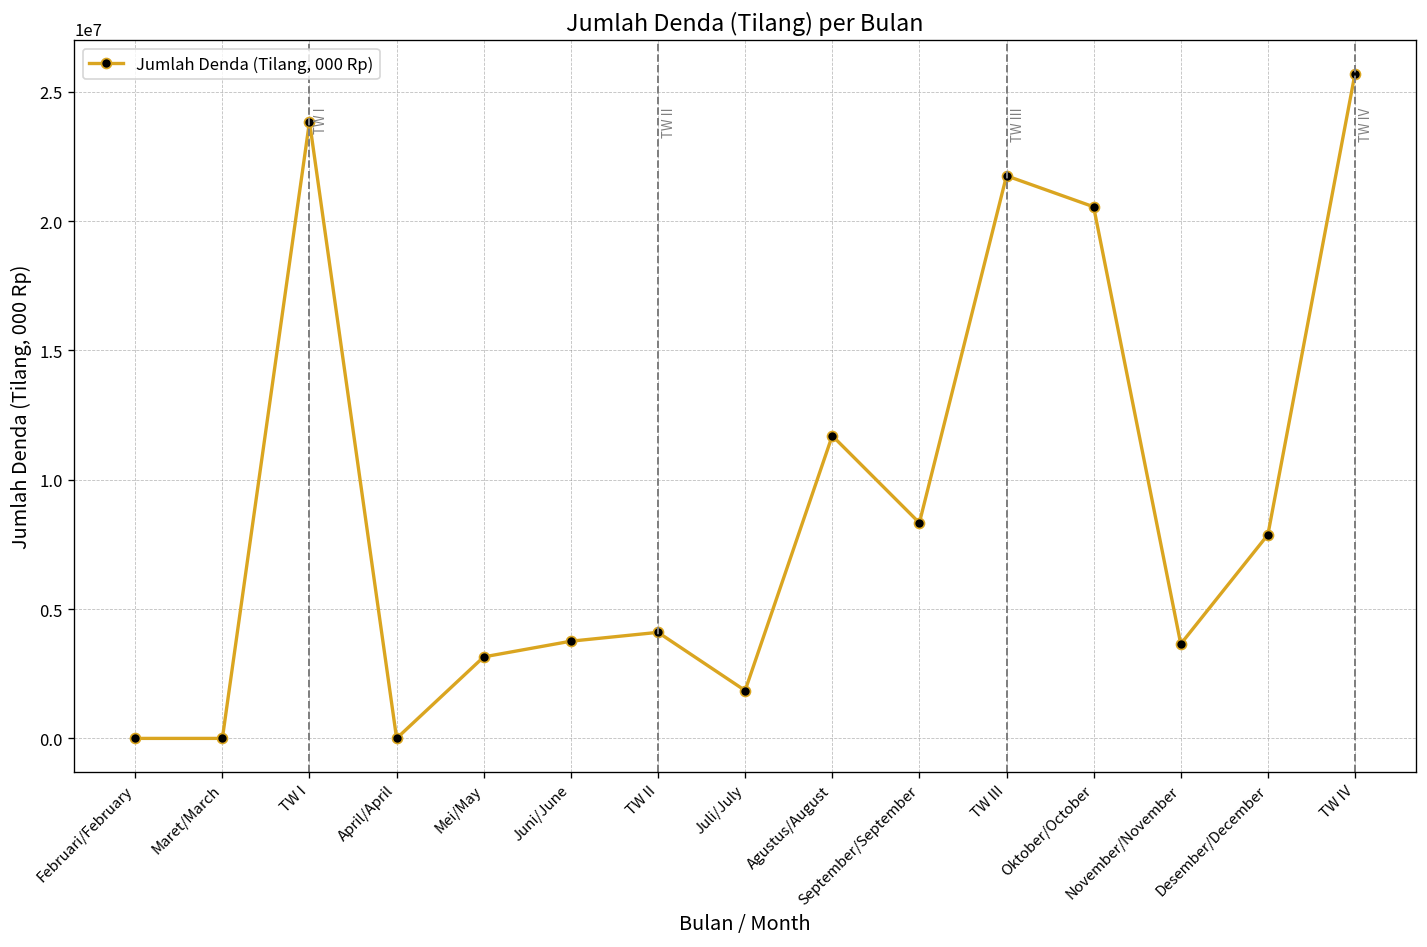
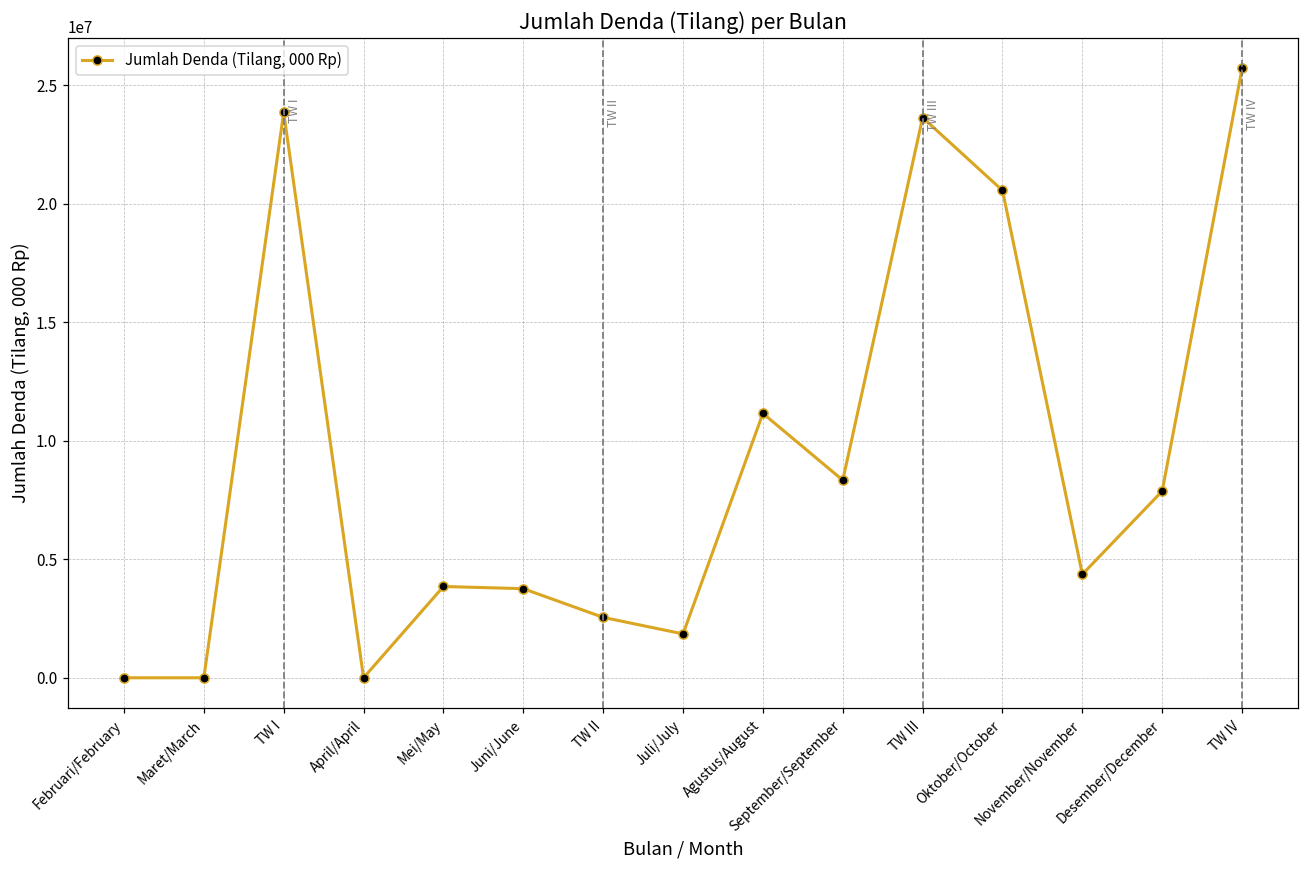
Mei/May: 3200000 -> 3900000
TW II: 4100000 -> 2500000
Agustus/August: 11700000 -> 11200000
TW III: 21800000 -> 23600000
November/November: 3700000 -> 4400000
